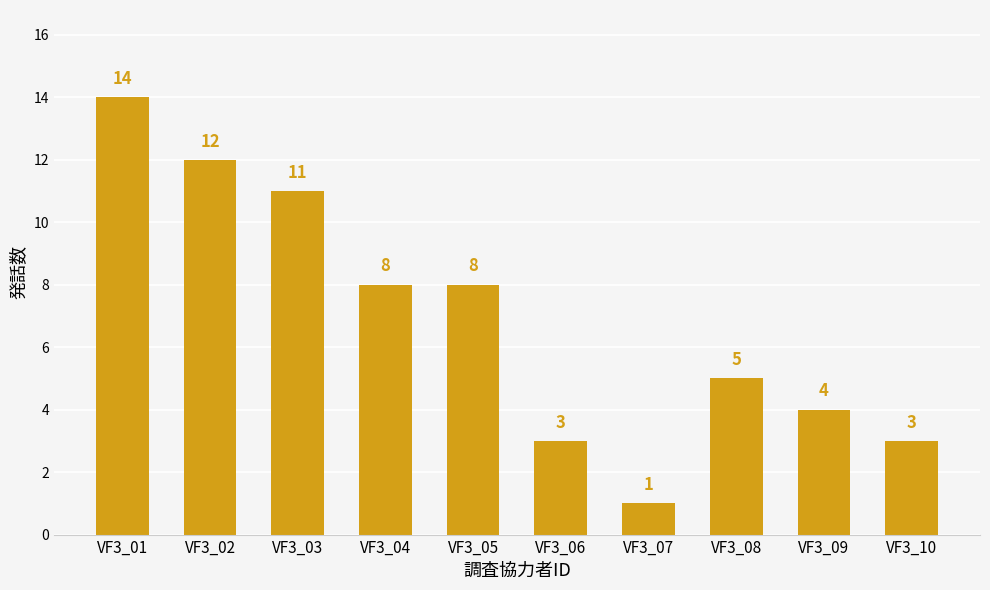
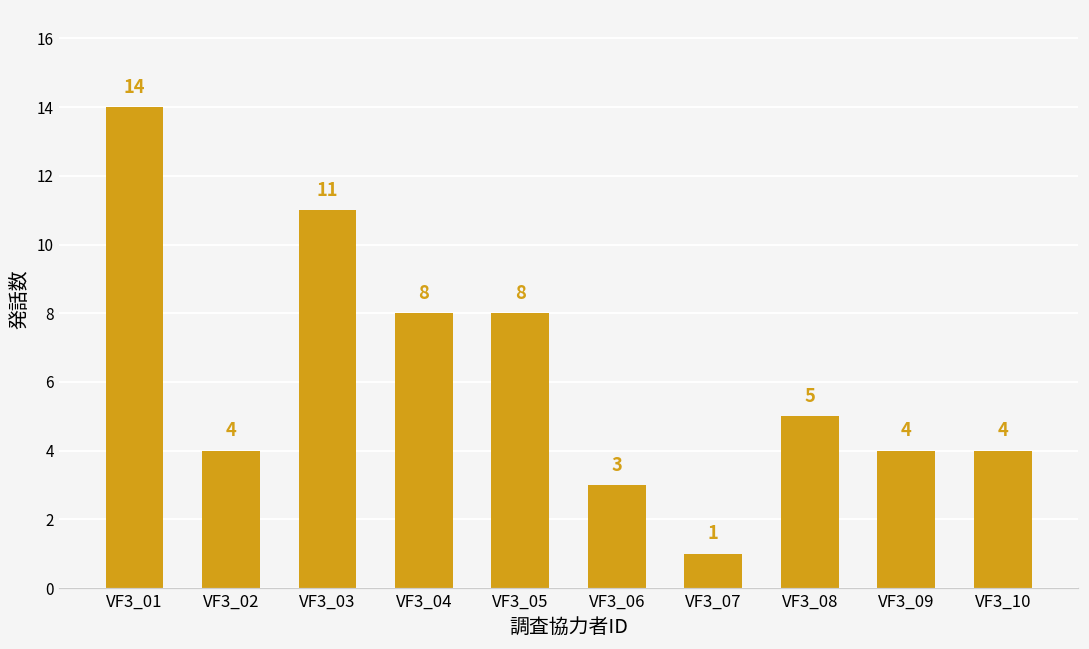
VF3_02: 12 -> 4
VF3_10: 3 -> 4
